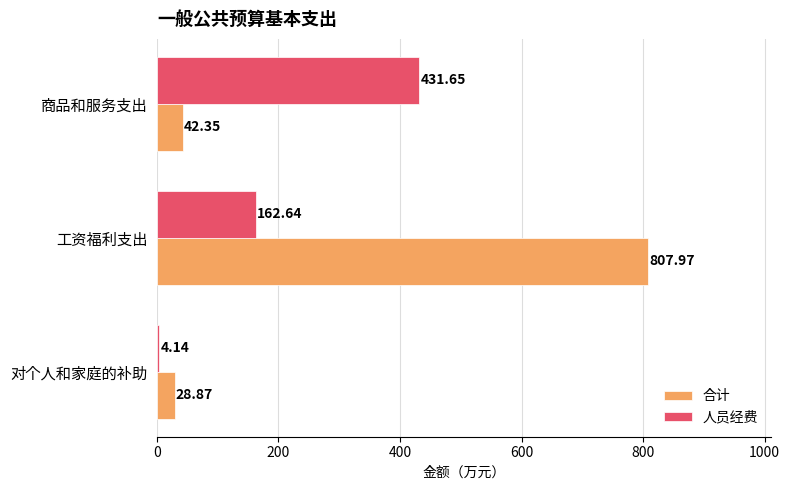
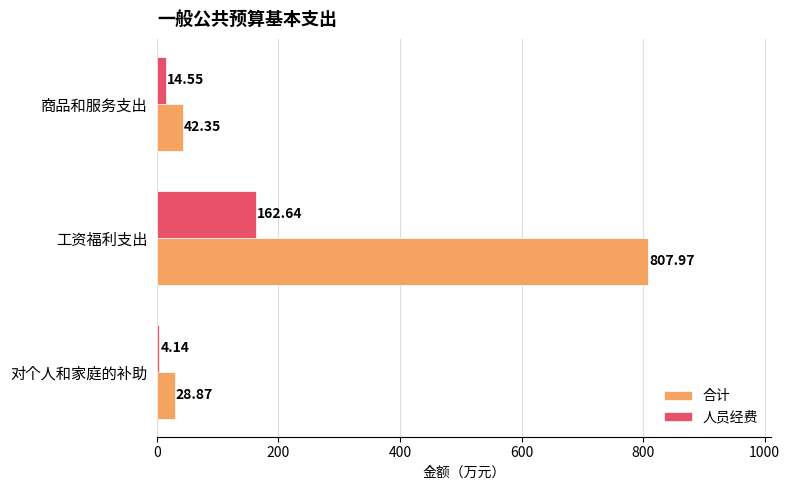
人员经费, 商品和服务支出: 431.65 -> 14.55
